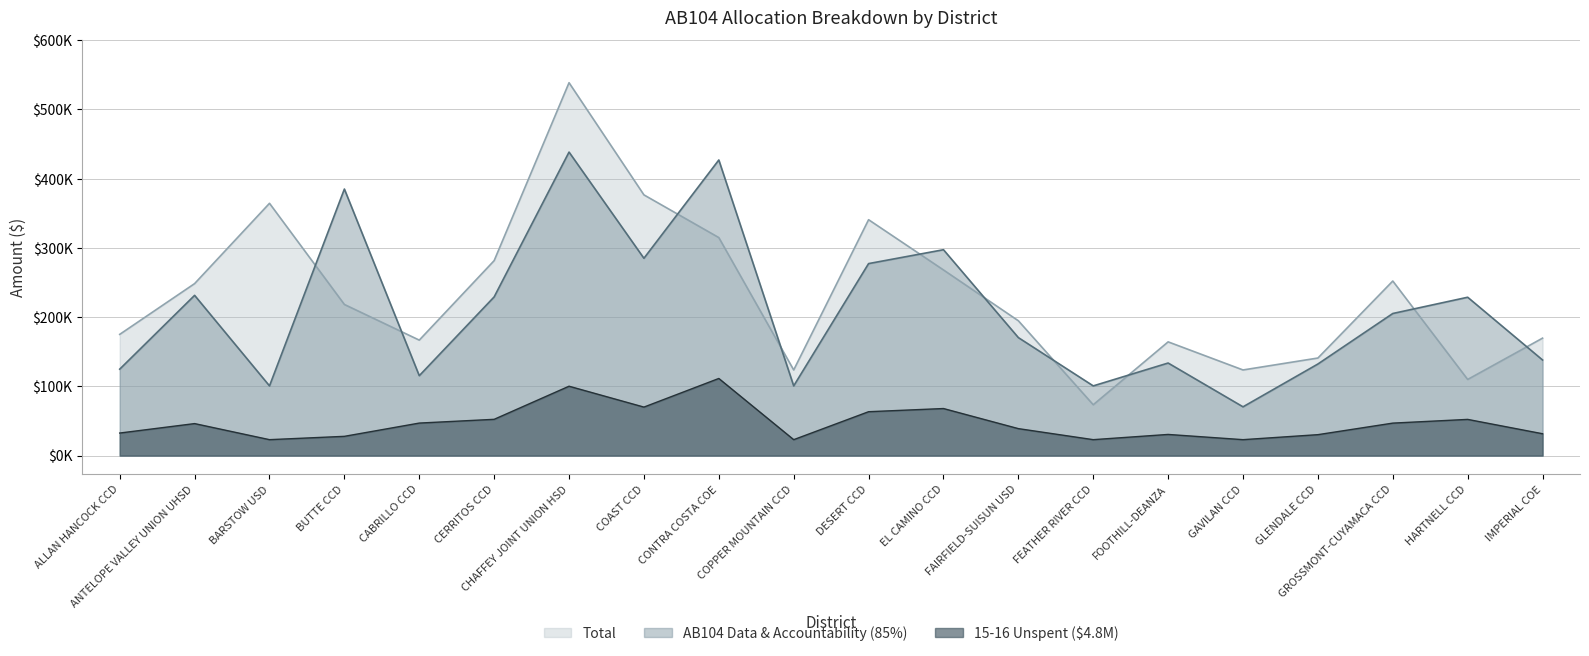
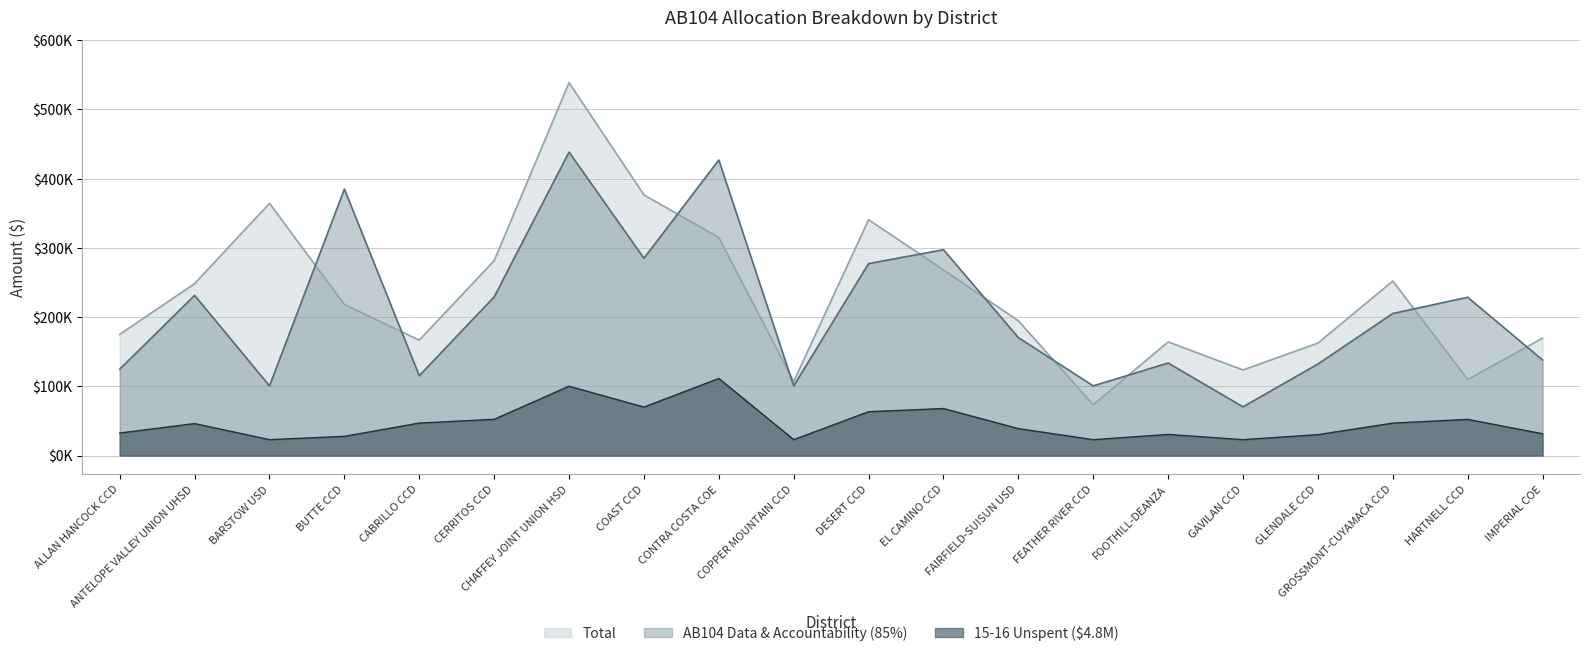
Total, COPPER MOUNTAIN CCD: $120000 -> $110000
Total, GLENDALE CCD: $140000 -> $160000
